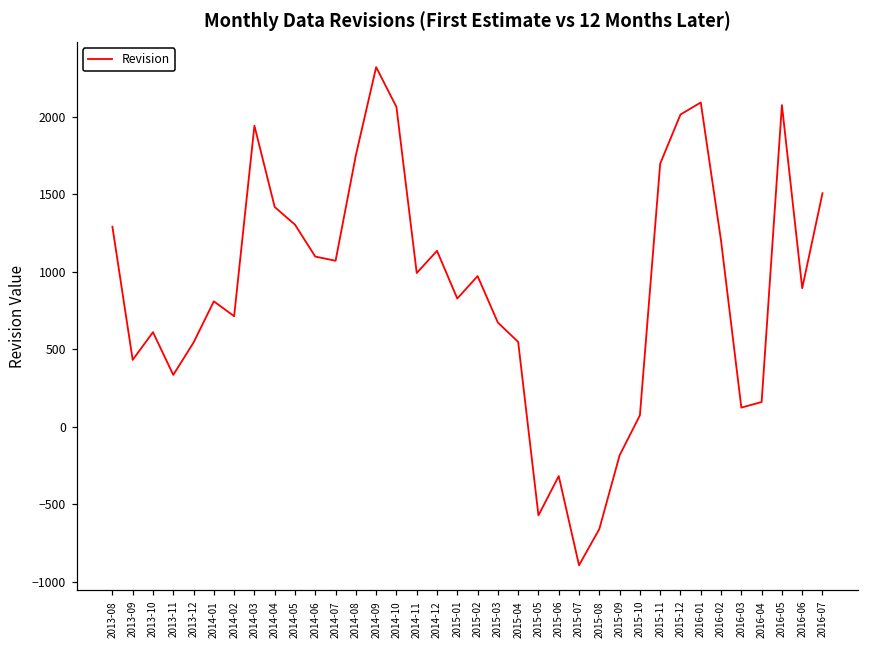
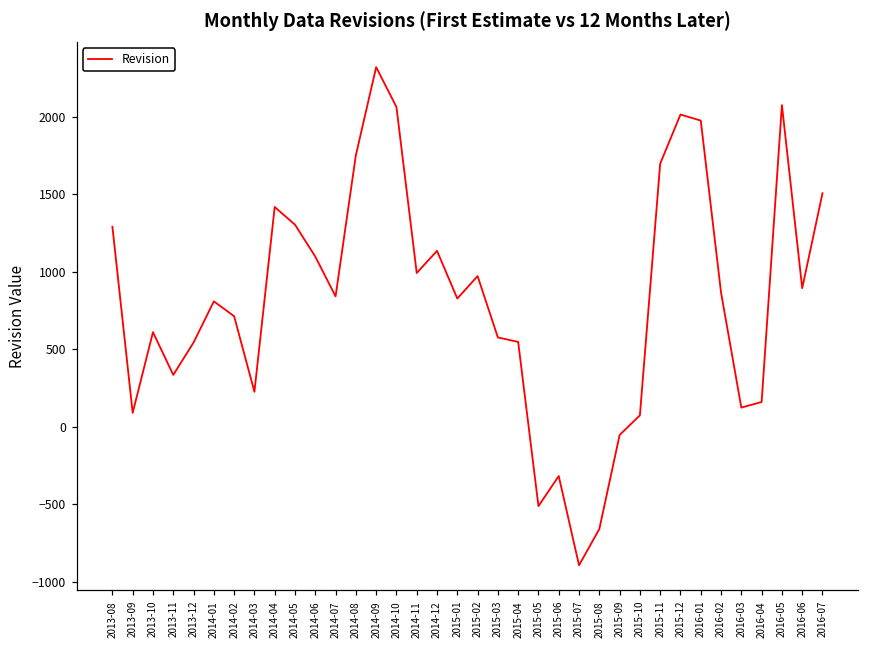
2013-09: 430 -> 90
2014-03: 1940 -> 230
2014-07: 1070 -> 840
2015-03: 670 -> 580
2015-05: -570 -> -510
2015-09: -190 -> -50
2016-01: 2090 -> 1980
2016-02: 1200 -> 870
